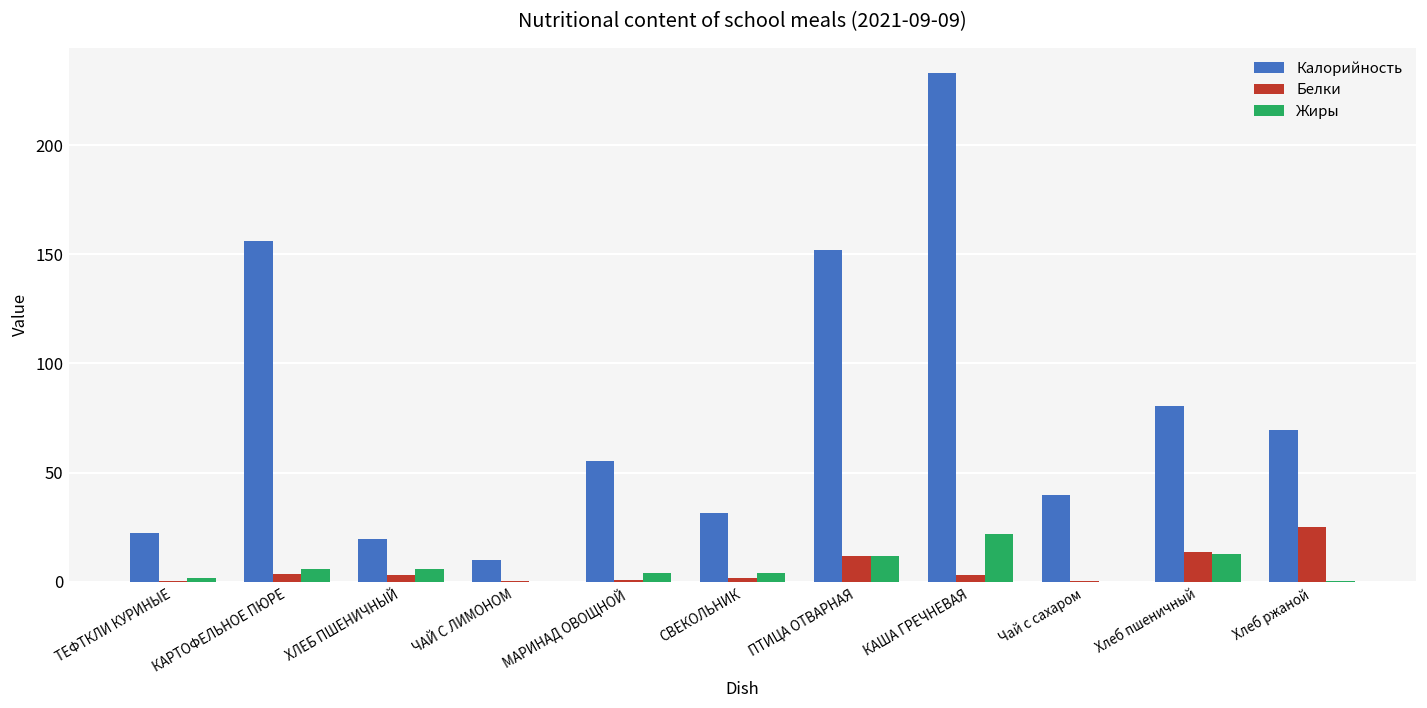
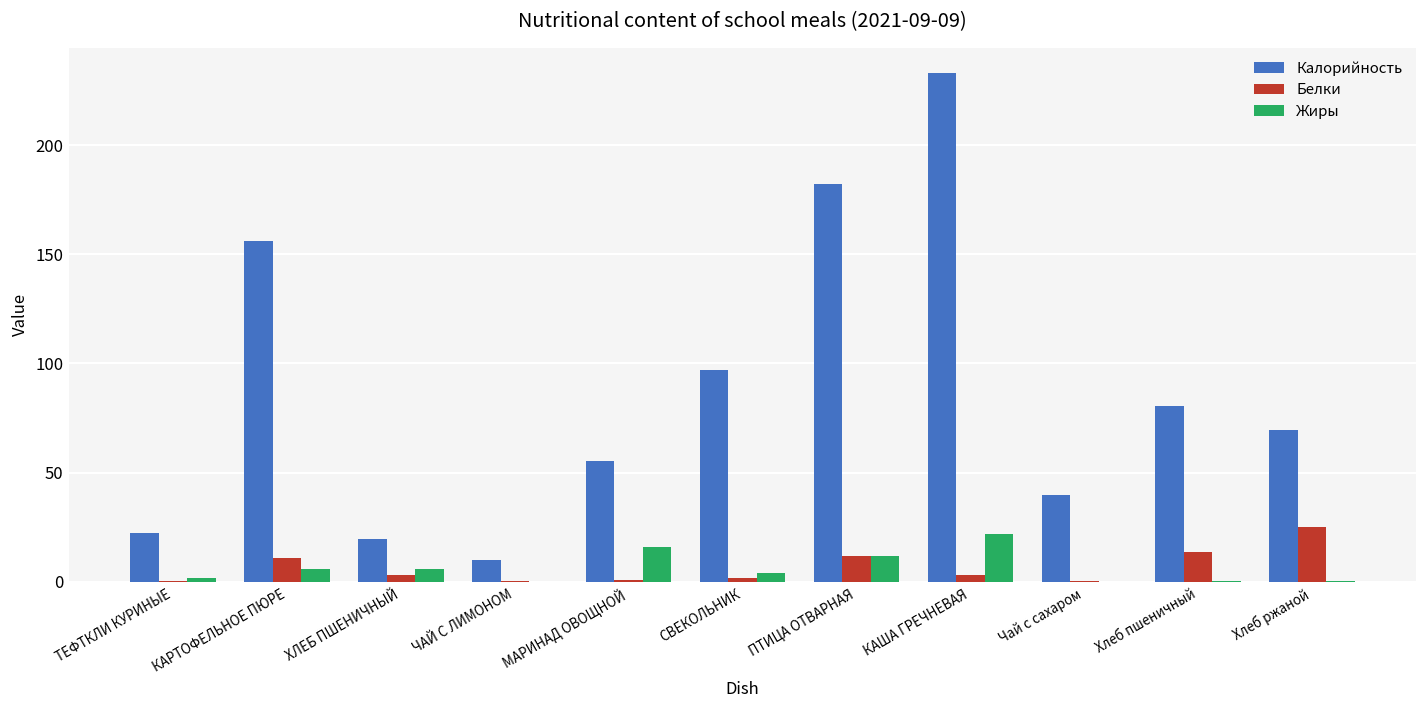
Белки, КАРТОФЕЛЬНОЕ ПЮРЕ: 3 -> 11
Жиры, МАРИНАД ОВОЩНОЙ: 4 -> 16
Калорийность, СВЕКОЛЬНИК: 32 -> 97
Калорийность, ПТИЦА ОТВАРНАЯ: 152 -> 182
Жиры, Хлеб пшеничный: 13 -> 0
